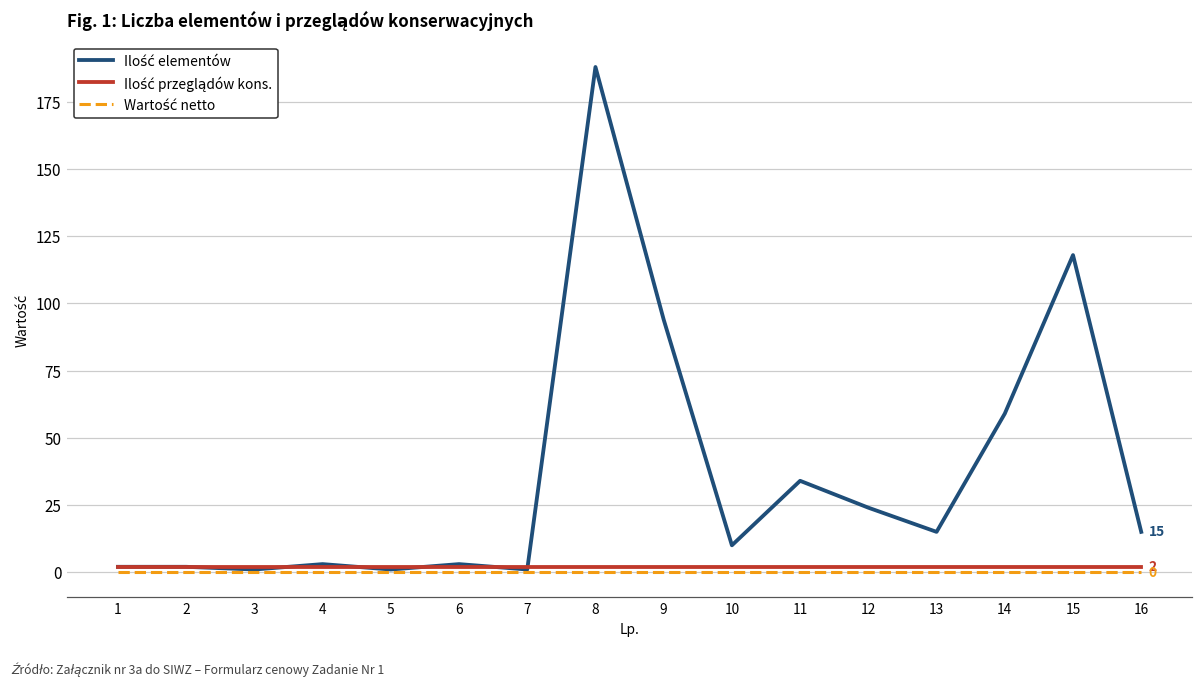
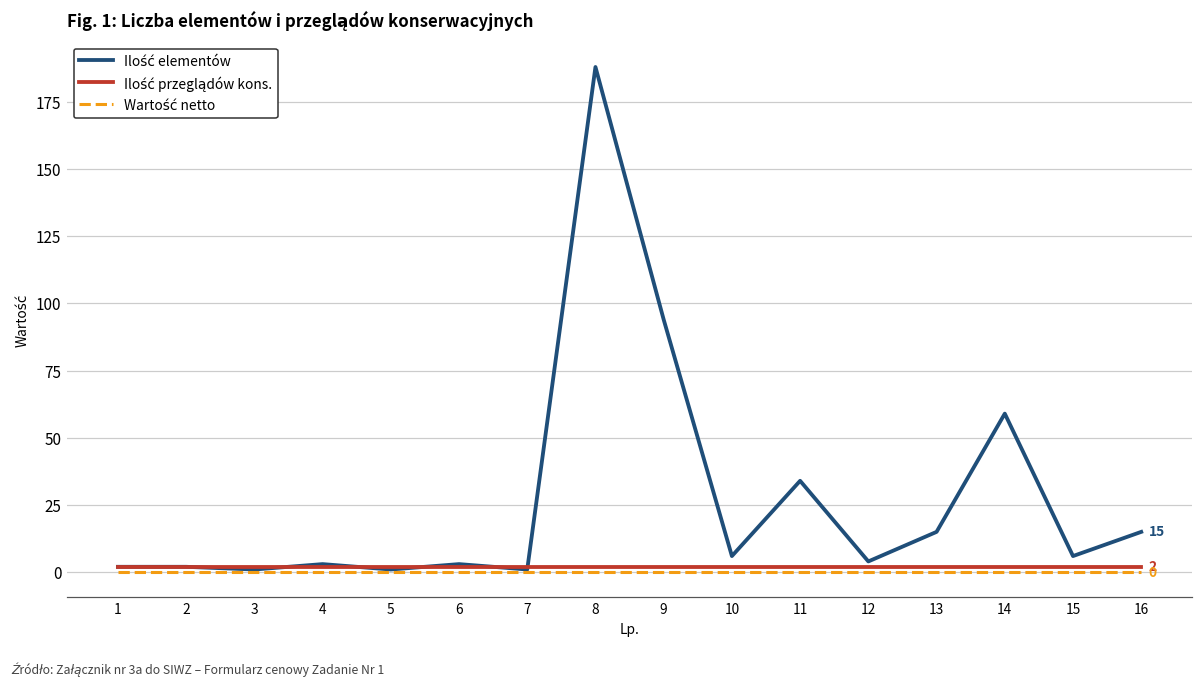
Ilość elementów, 10: 10 -> 6
Ilość elementów, 12: 24 -> 4
Ilość elementów, 15: 118 -> 6
